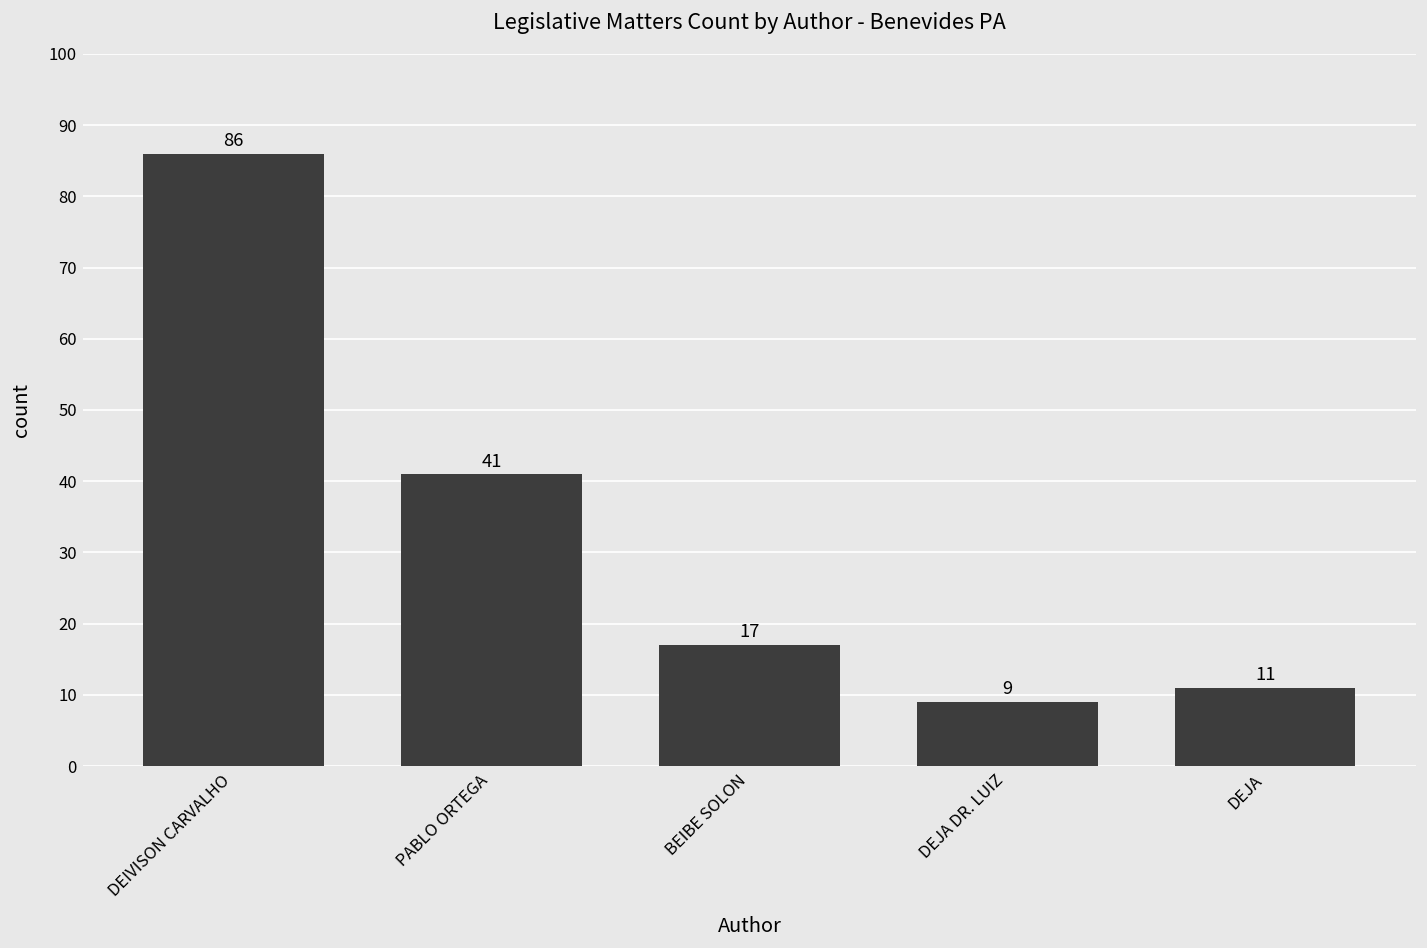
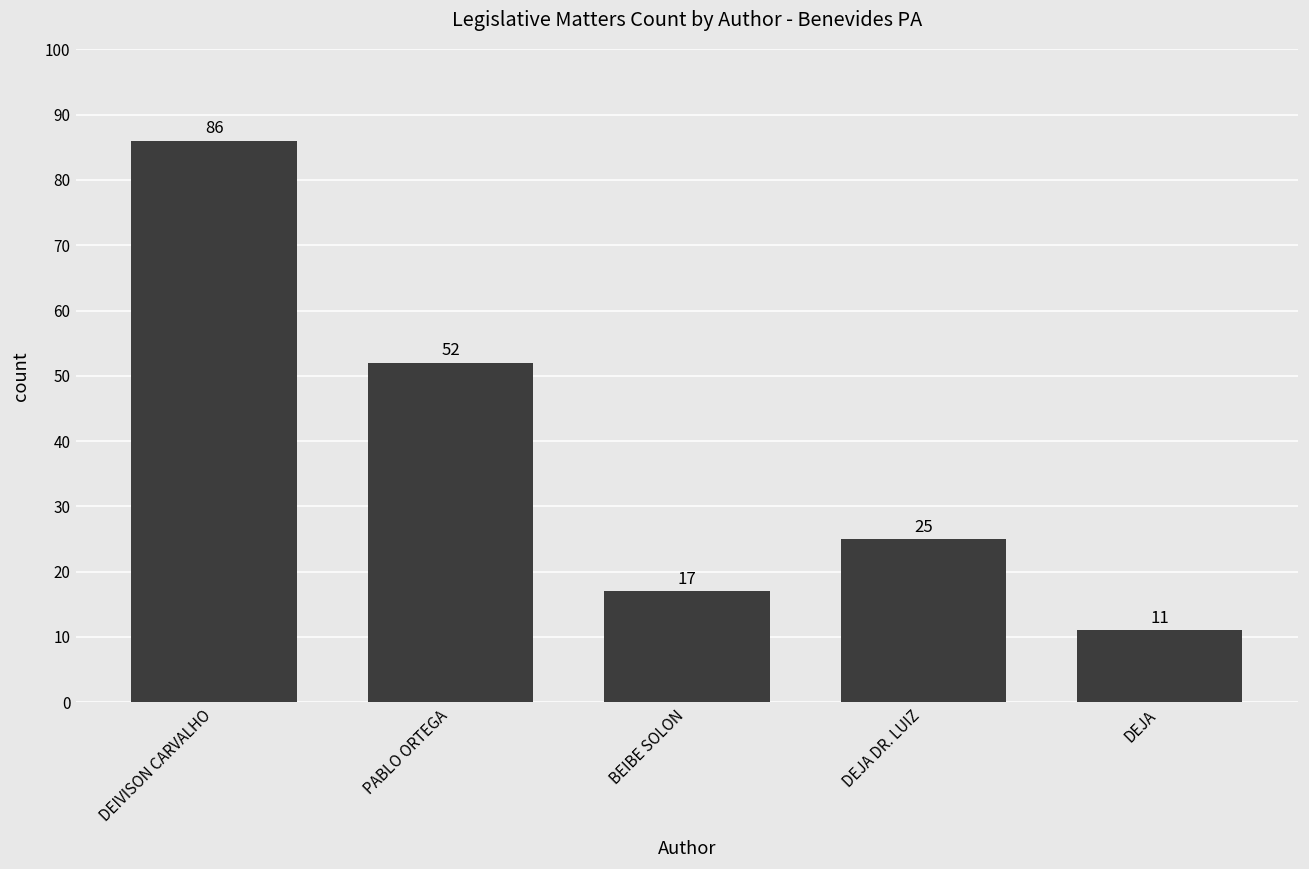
PABLO ORTEGA: 41 -> 52
DEJA DR. LUIZ: 9 -> 25
